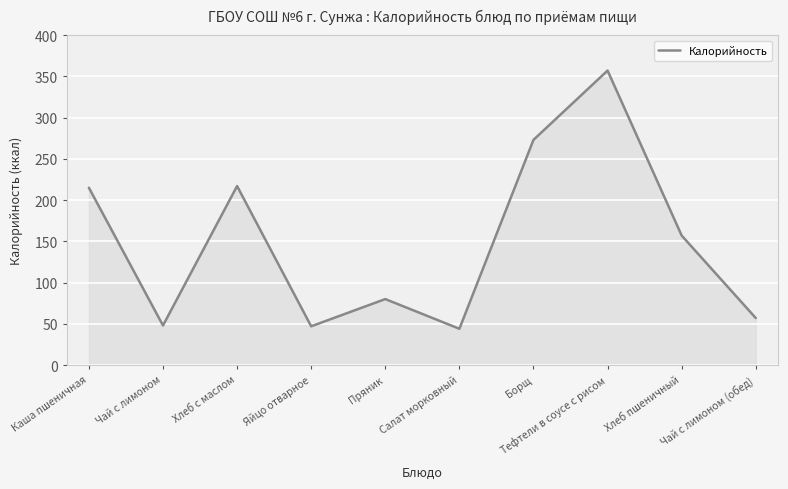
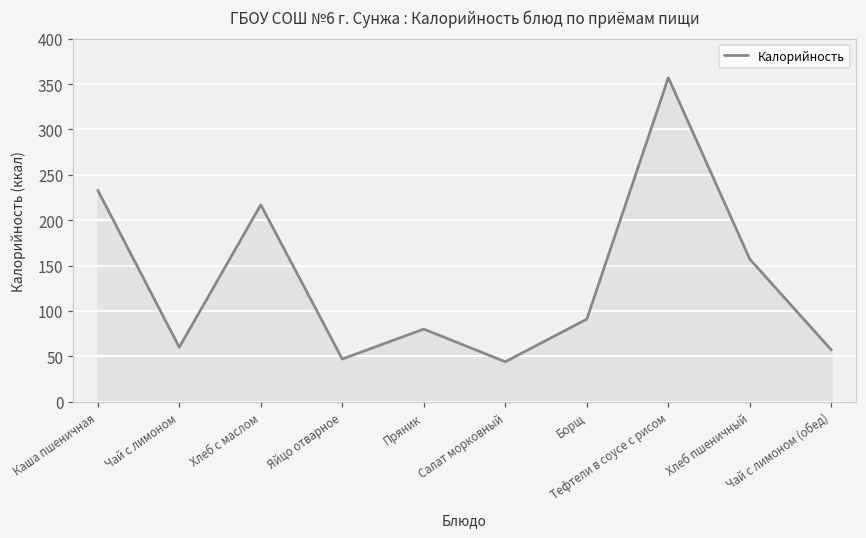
Каша пшеничная: 220 -> 230
Чай с лимоном: 50 -> 60
Борщ: 270 -> 90
